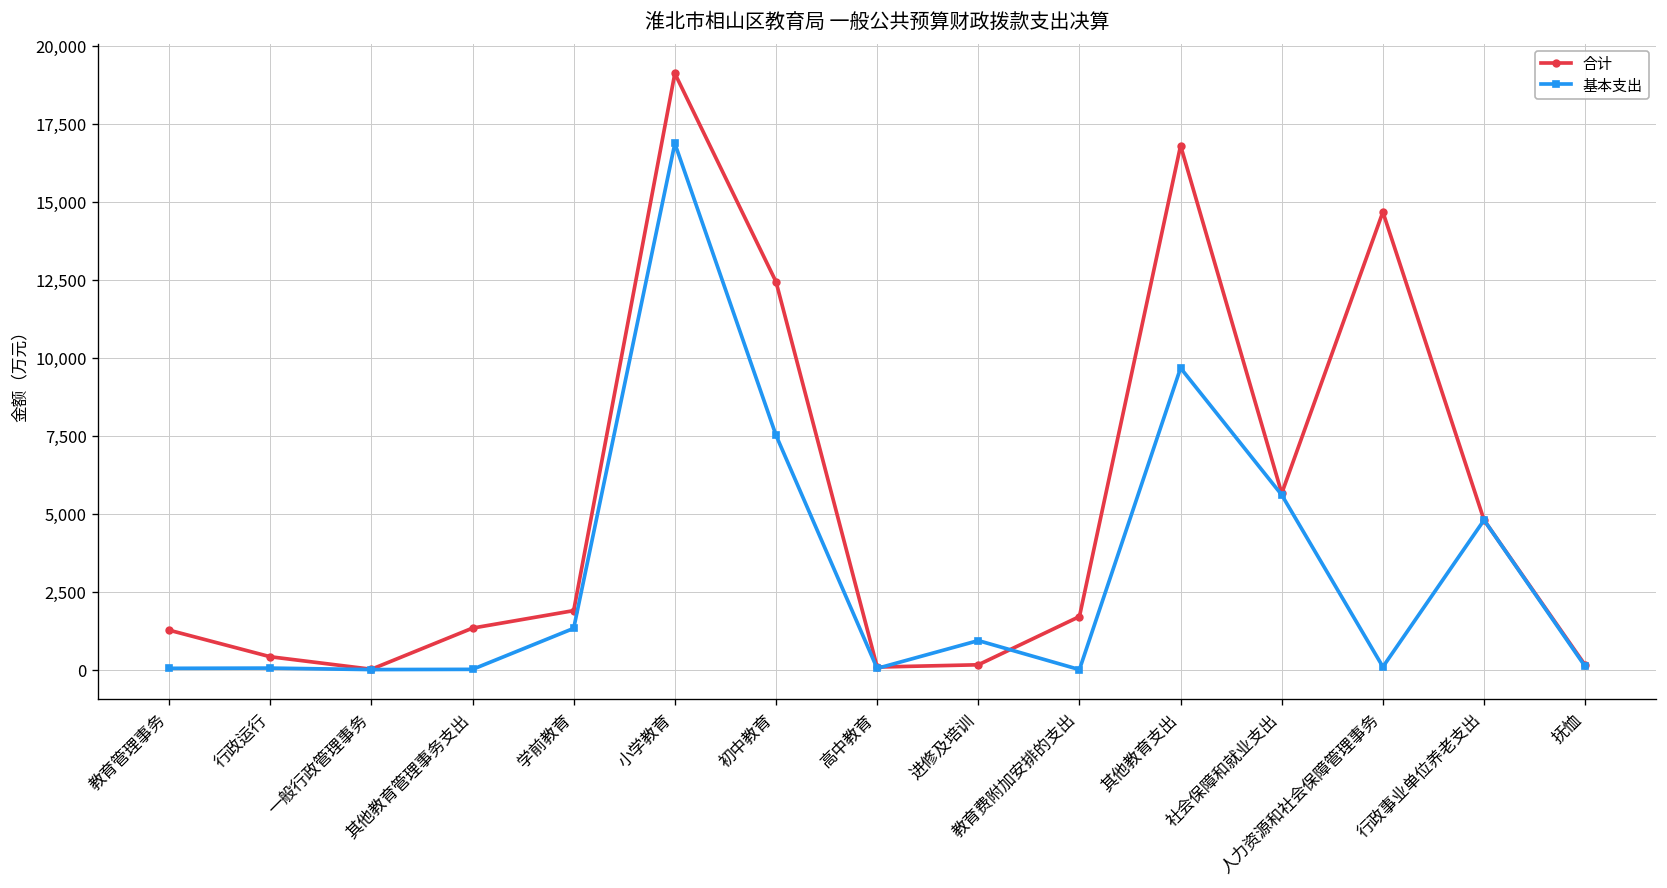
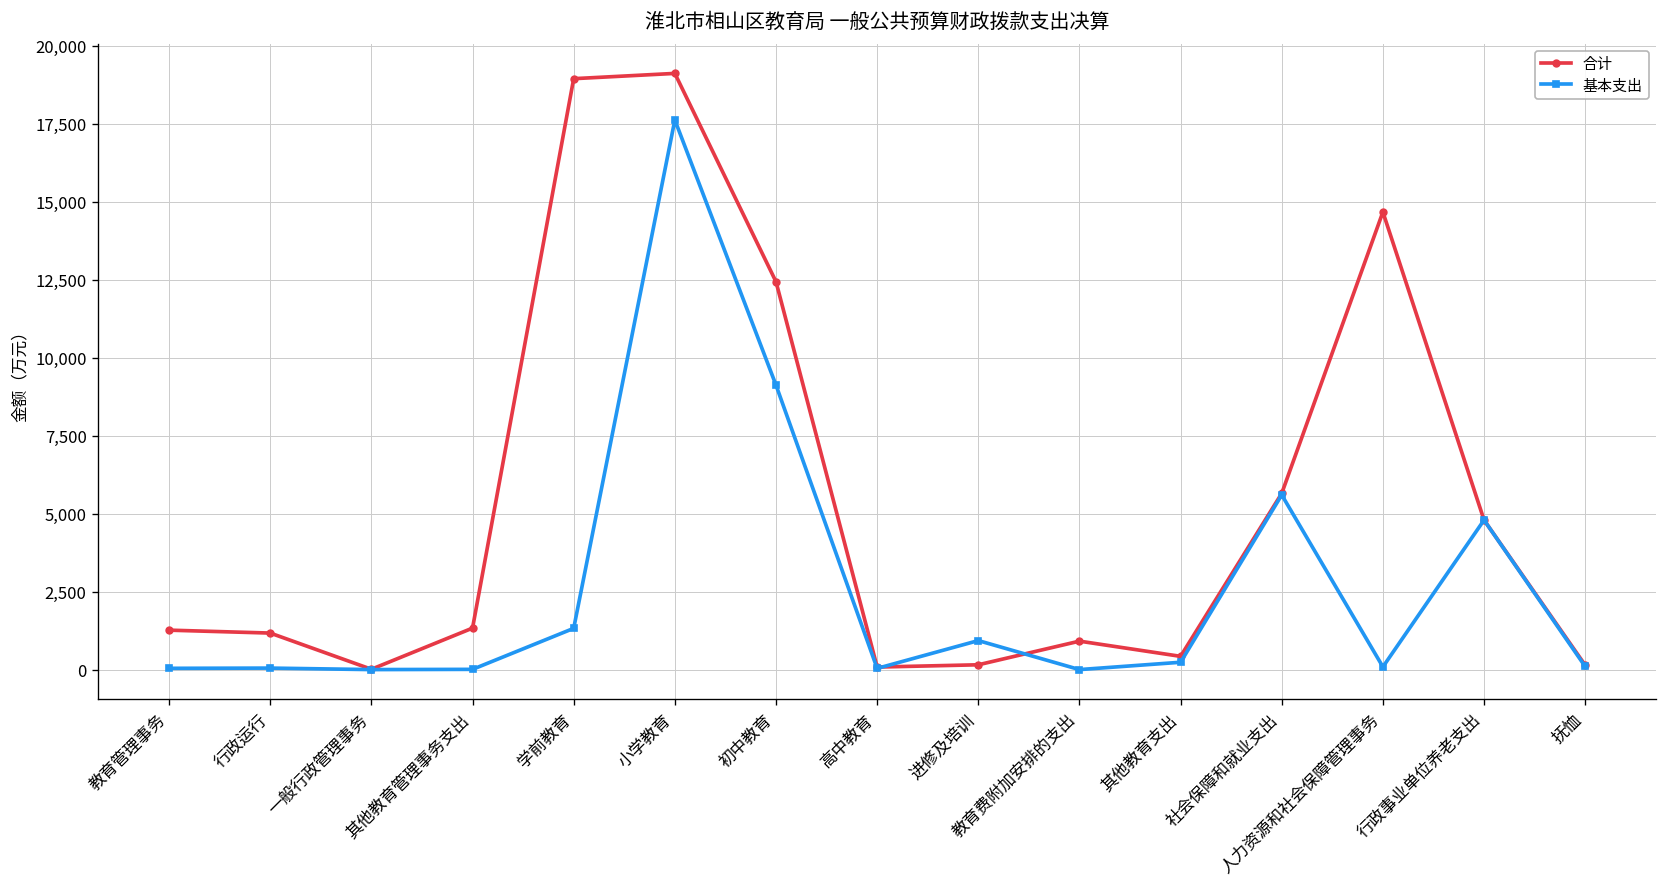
合计, 行政运行: 400 -> 1,200
合计, 学前教育: 1,900 -> 19,000
基本支出, 小学教育: 16,900 -> 17,600
基本支出, 初中教育: 7,500 -> 9,100
合计, 教育费附加安排的支出: 1,700 -> 900
合计, 其他教育支出: 16,800 -> 400
基本支出, 其他教育支出: 9,700 -> 200
